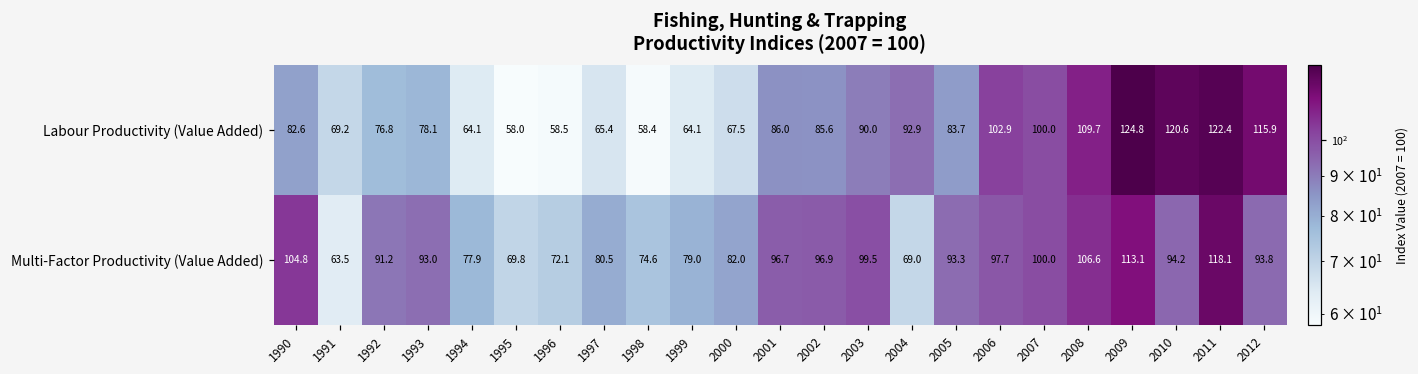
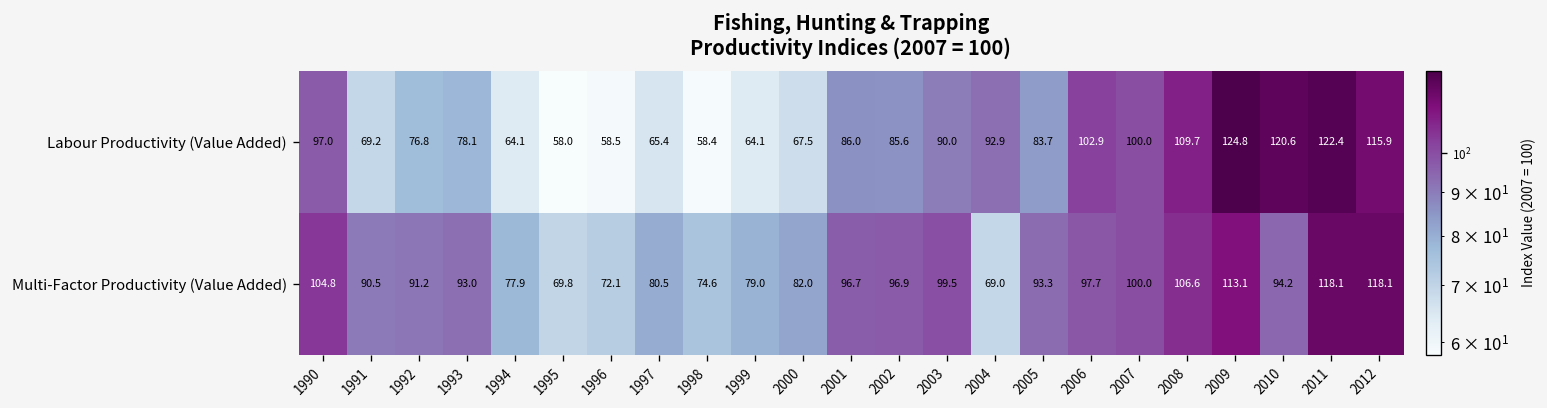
Labour Productivity (Value Added), 1990: 82.6 -> 97.0
Multi-Factor Productivity (Value Added), 1991: 63.5 -> 90.5
Multi-Factor Productivity (Value Added), 2012: 93.8 -> 118.1
